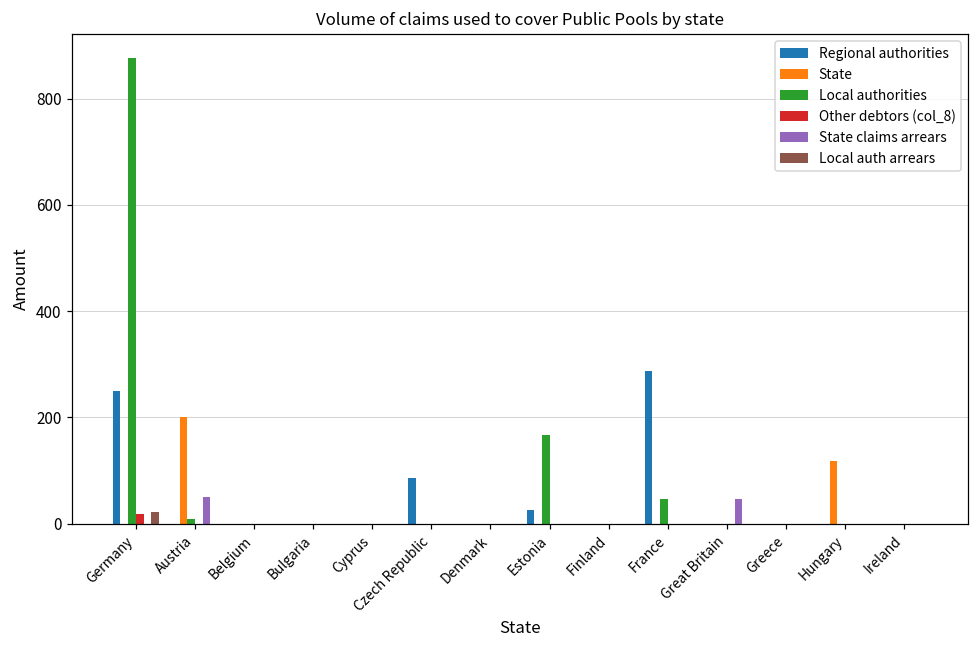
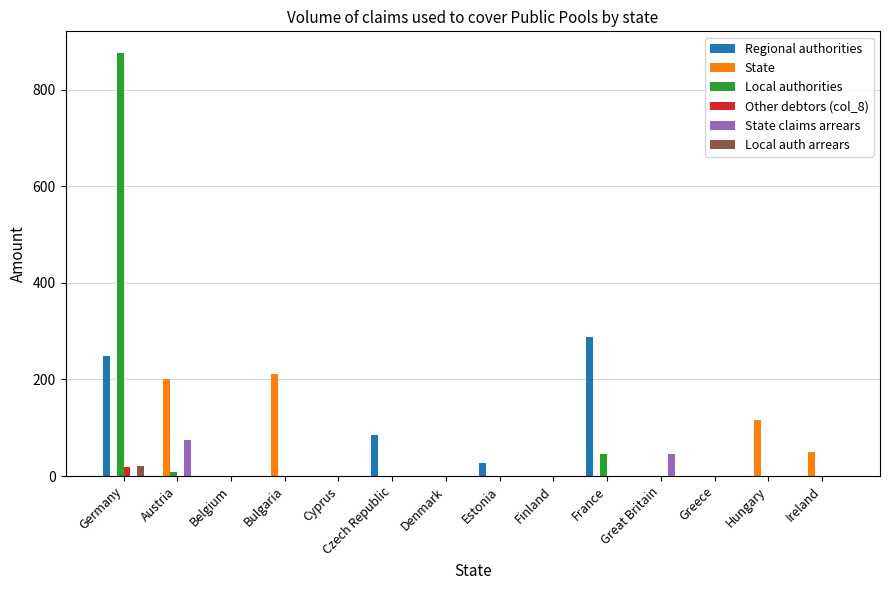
State claims arrears, Austria: 50 -> 80
State, Bulgaria: 0 -> 210
Local authorities, Estonia: 170 -> 0
State, Ireland: 0 -> 50
